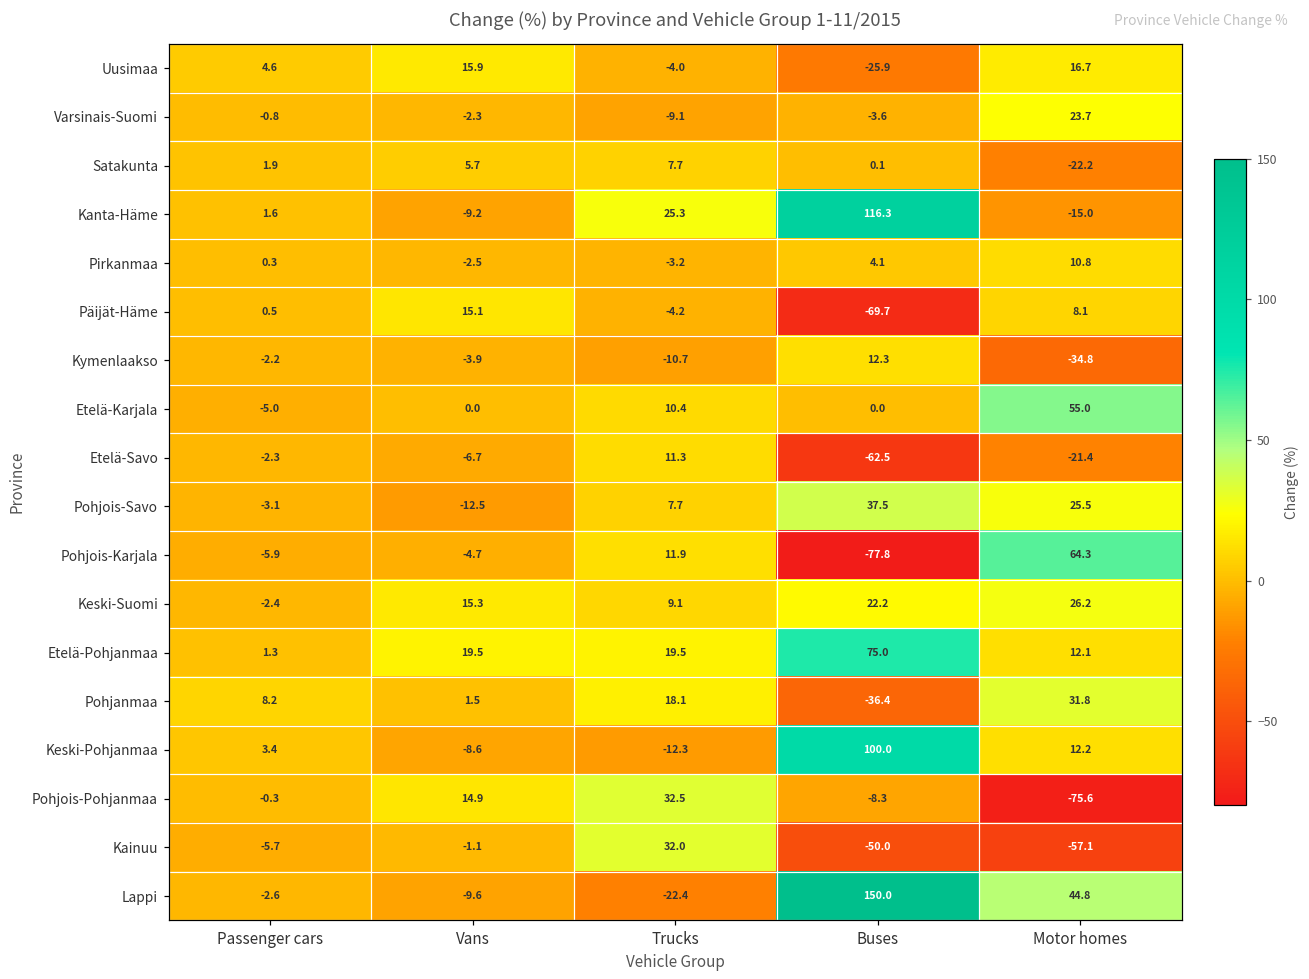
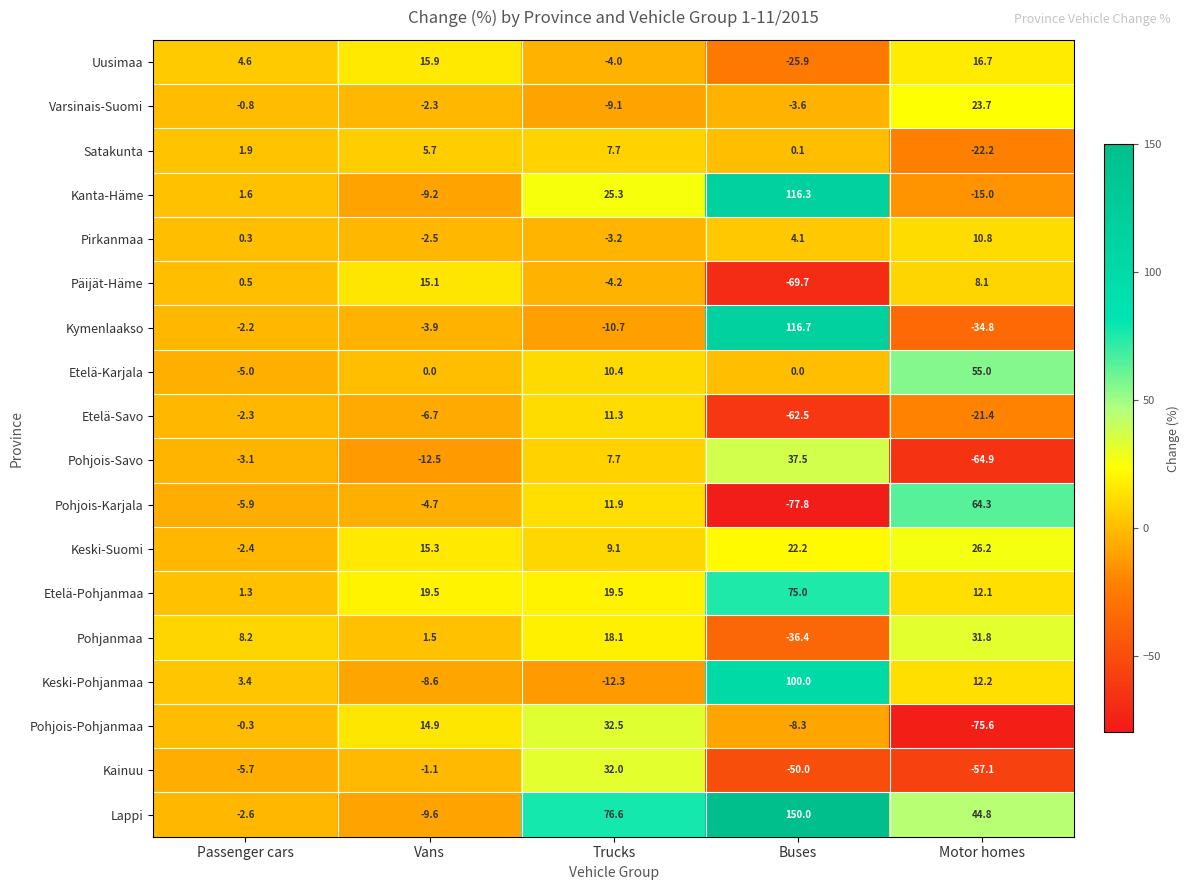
Kymenlaakso, Buses: 12.3 -> 116.7
Pohjois-Savo, Motor homes: 25.5 -> -64.9
Lappi, Trucks: -22.4 -> 76.6
